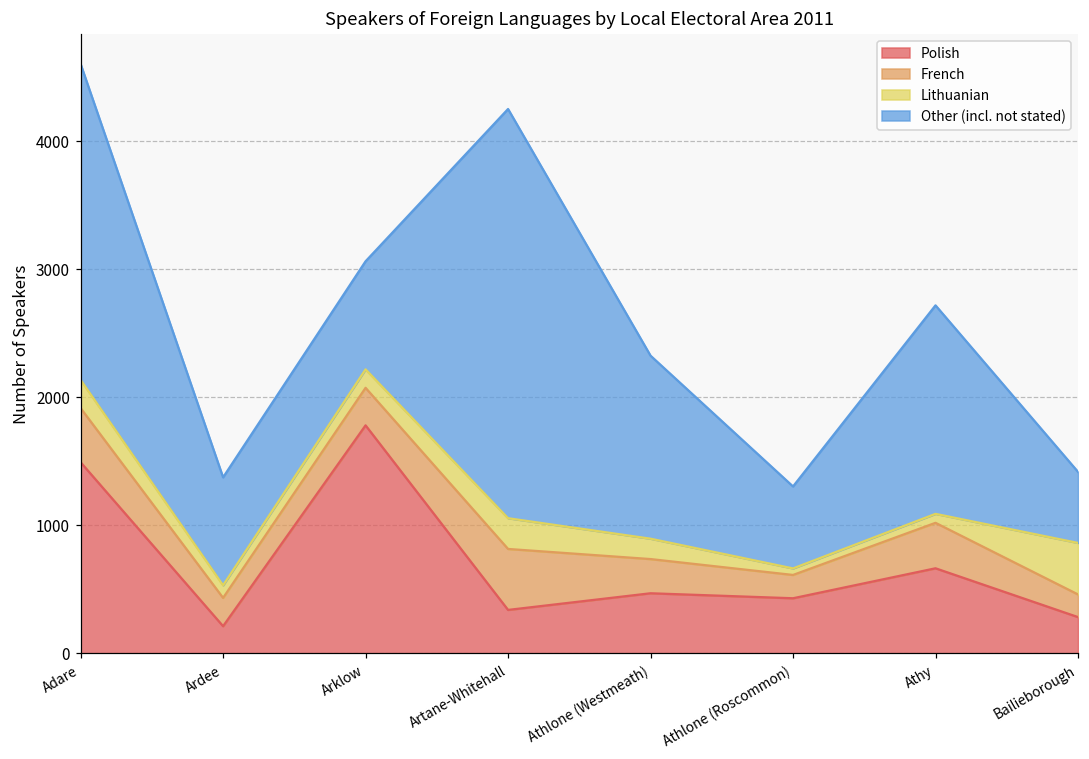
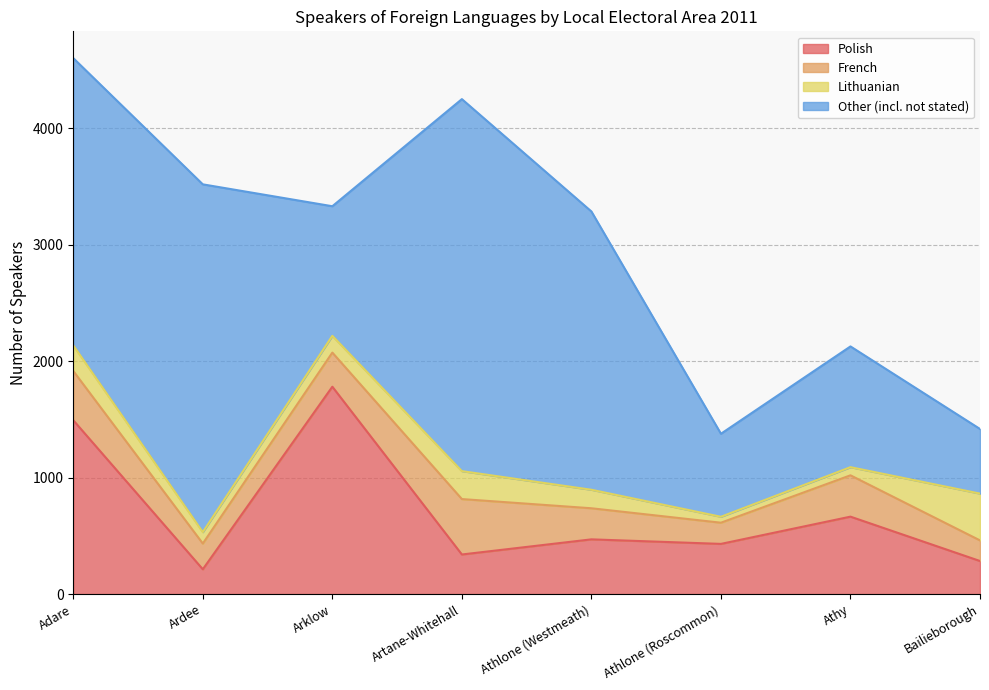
Other (incl. not stated), Ardee: 840 -> 2990
Other (incl. not stated), Arklow: 840 -> 1110
Other (incl. not stated), Athlone (Westmeath): 1430 -> 2390
Other (incl. not stated), Athlone (Roscommon): 640 -> 710
Other (incl. not stated), Athy: 1630 -> 1040
